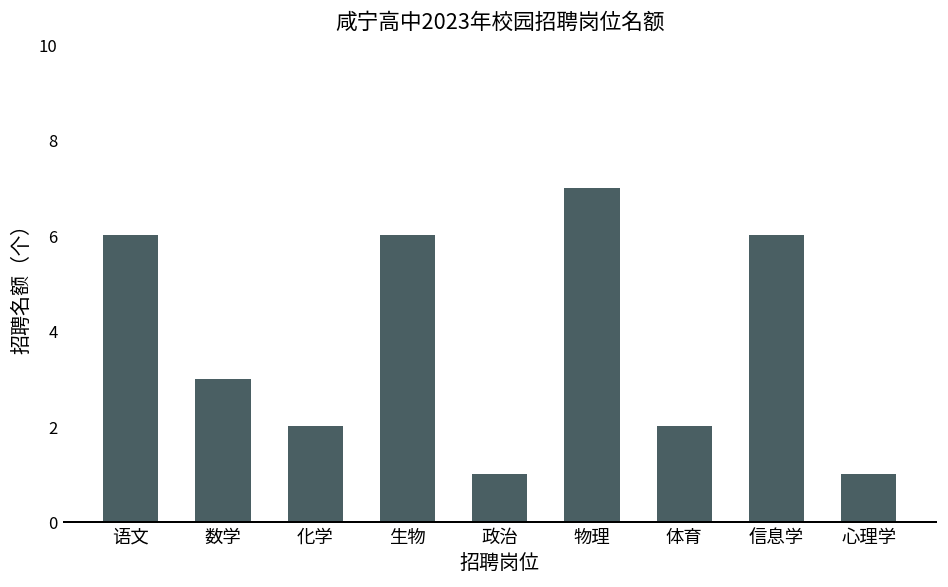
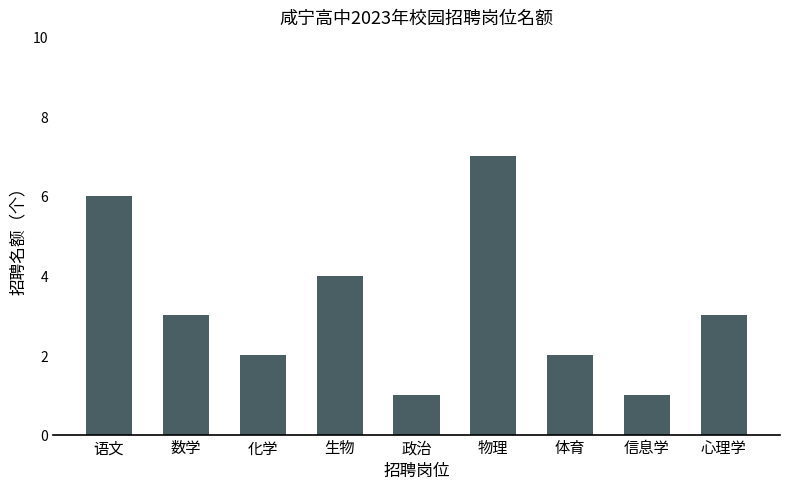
生物: 6 -> 4
信息学: 6 -> 1
心理学: 1 -> 3
